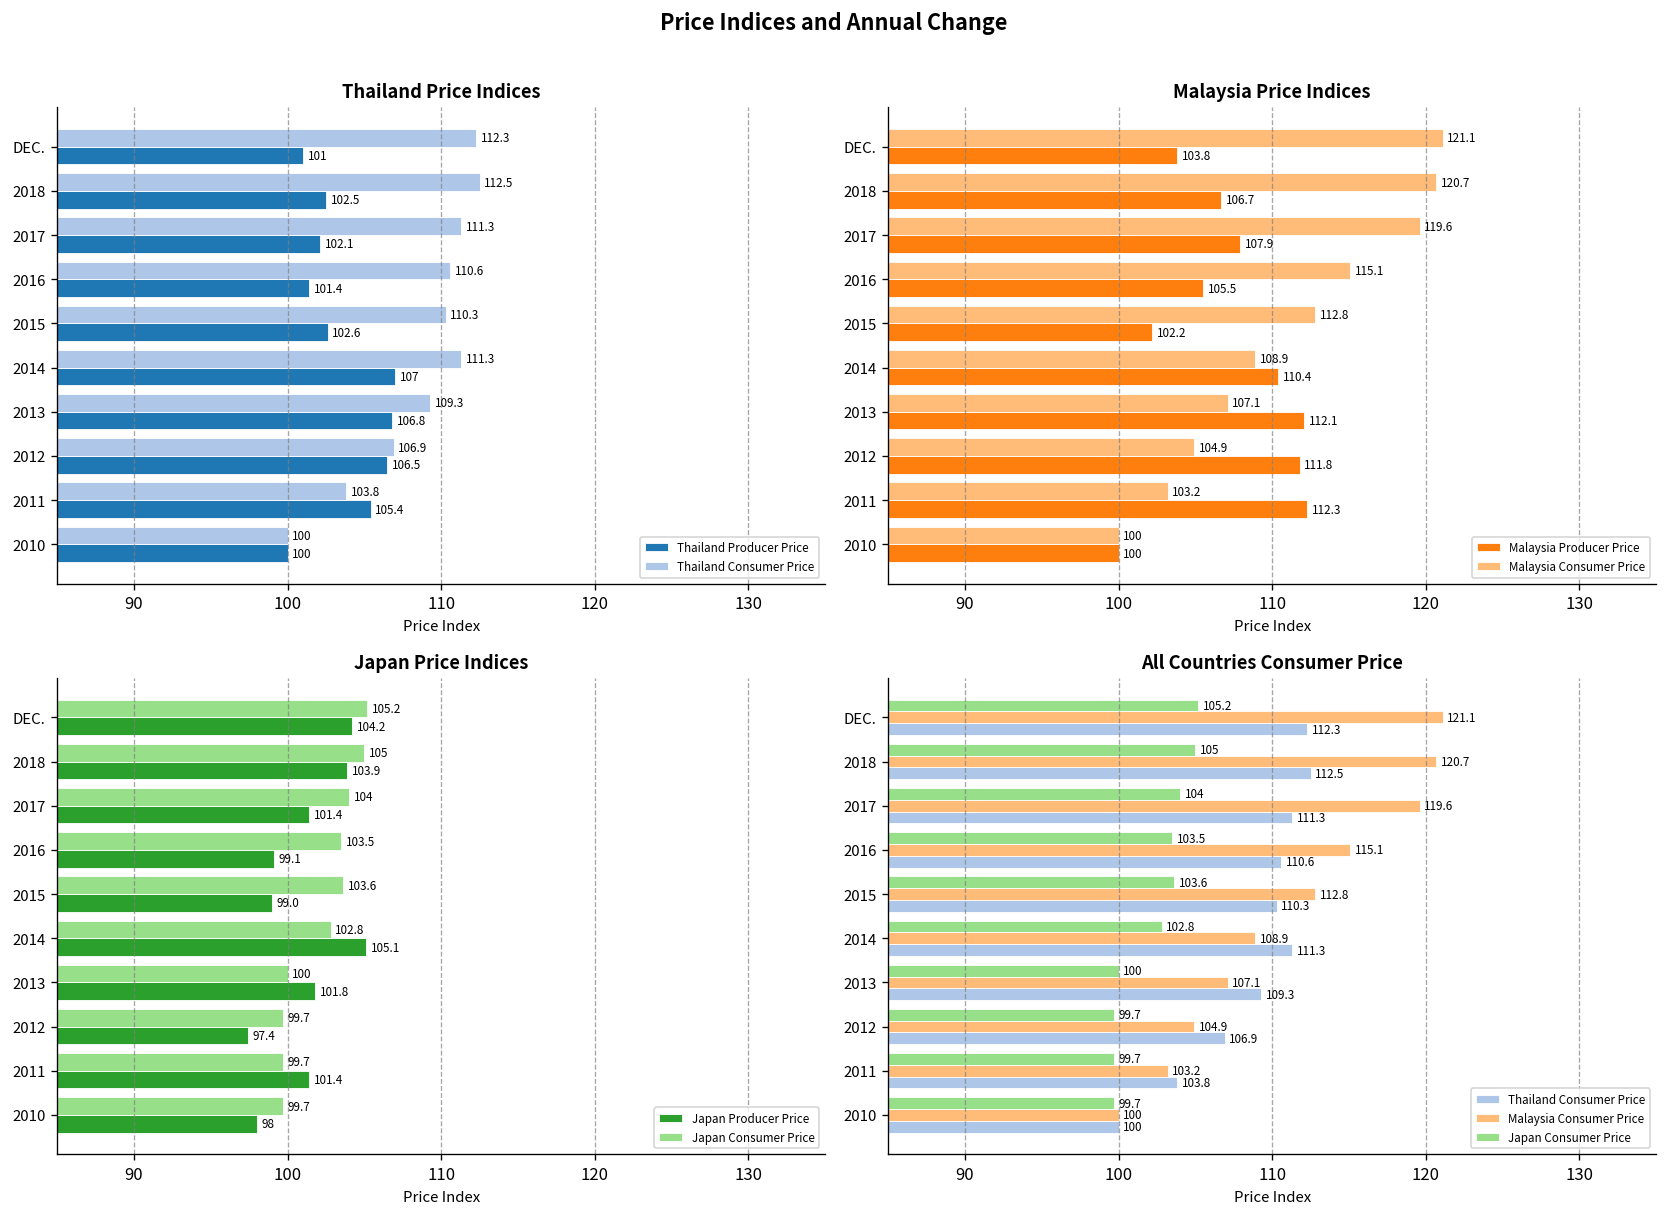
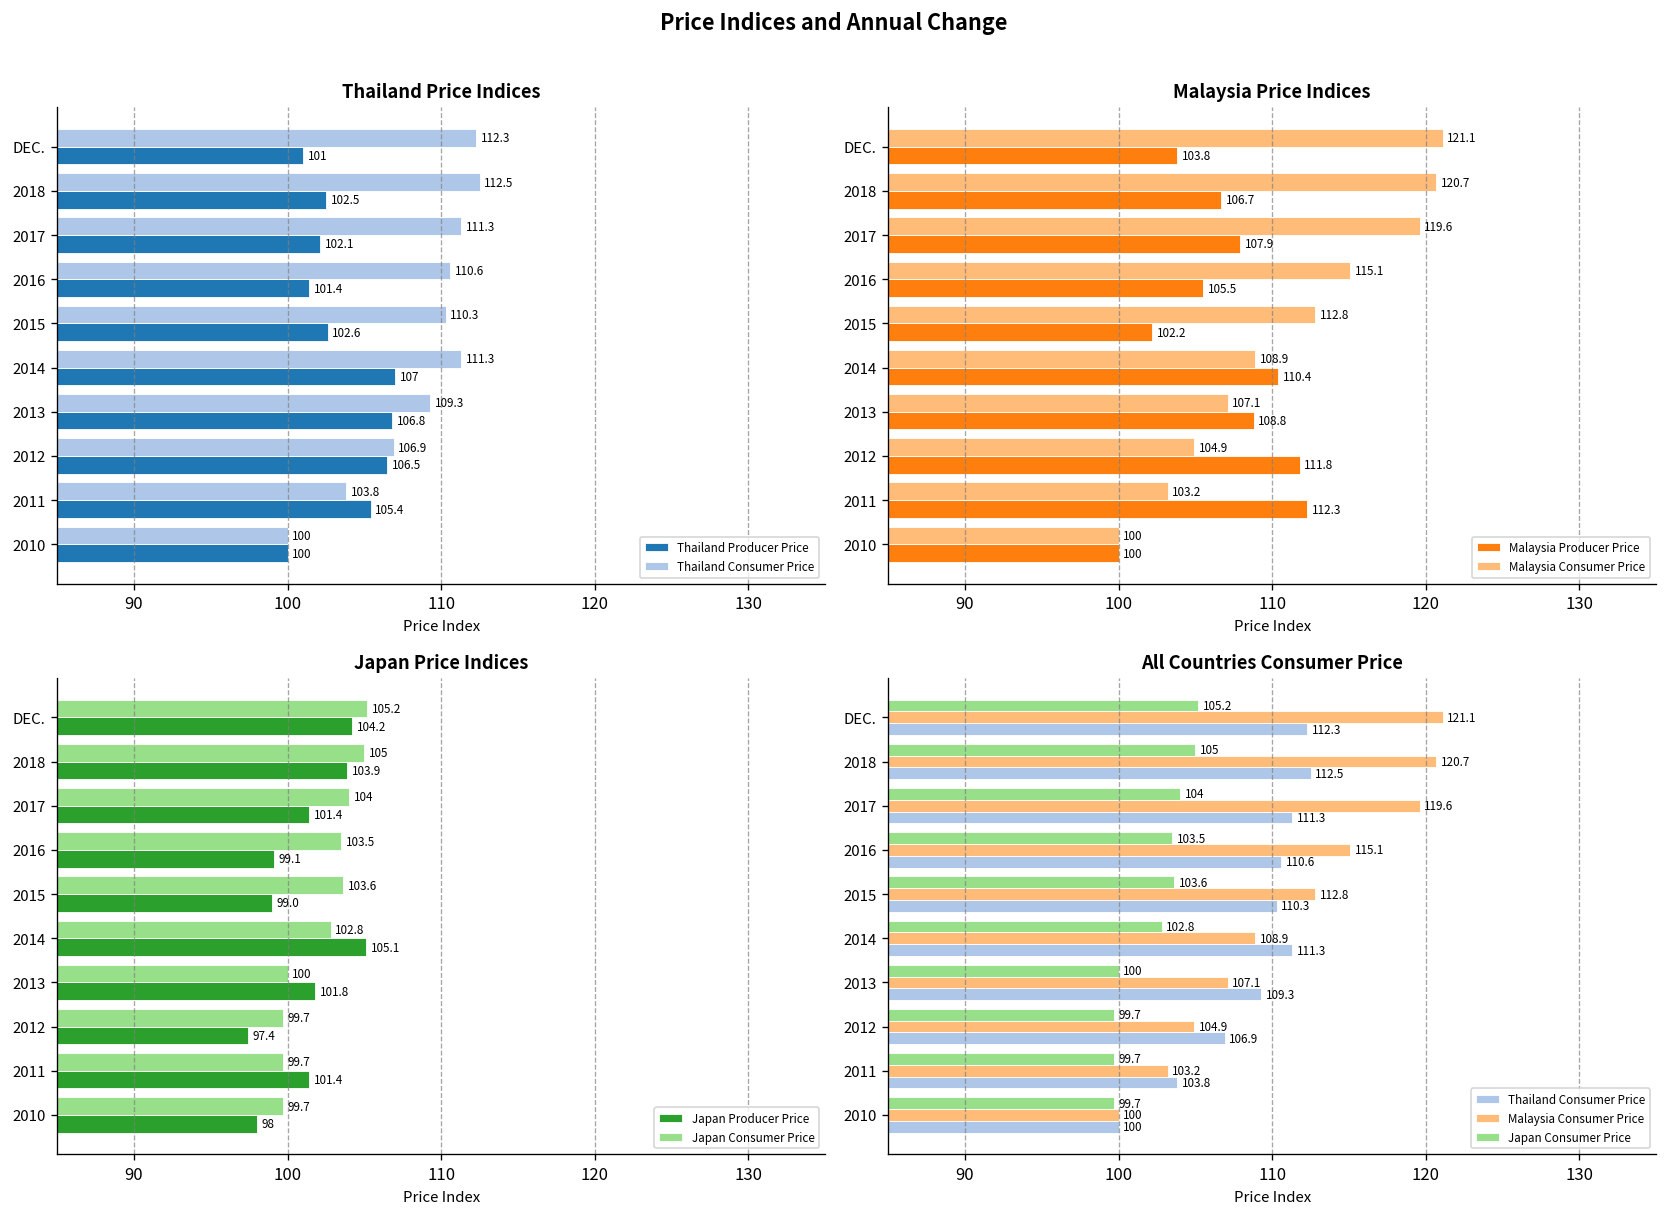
Malaysia Price Indices, Malaysia Producer Price, 2013: 112.1 -> 108.8
